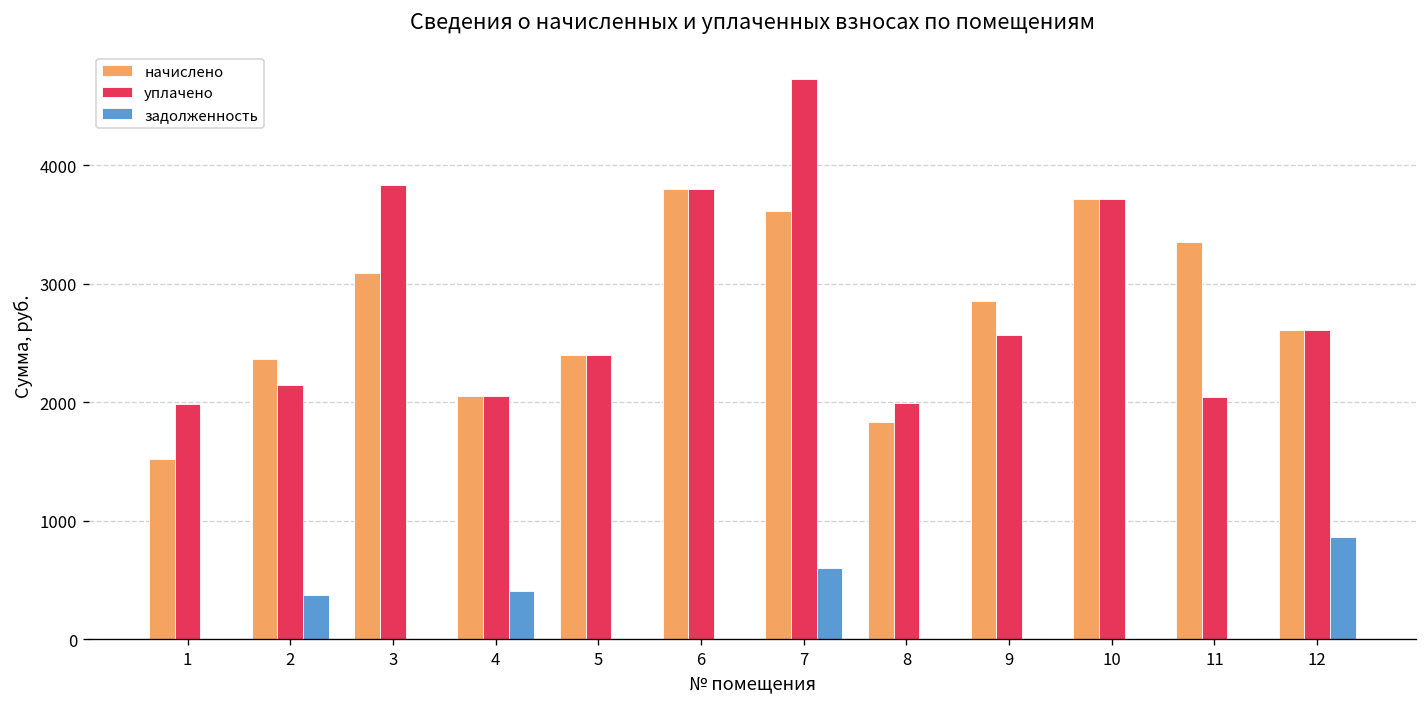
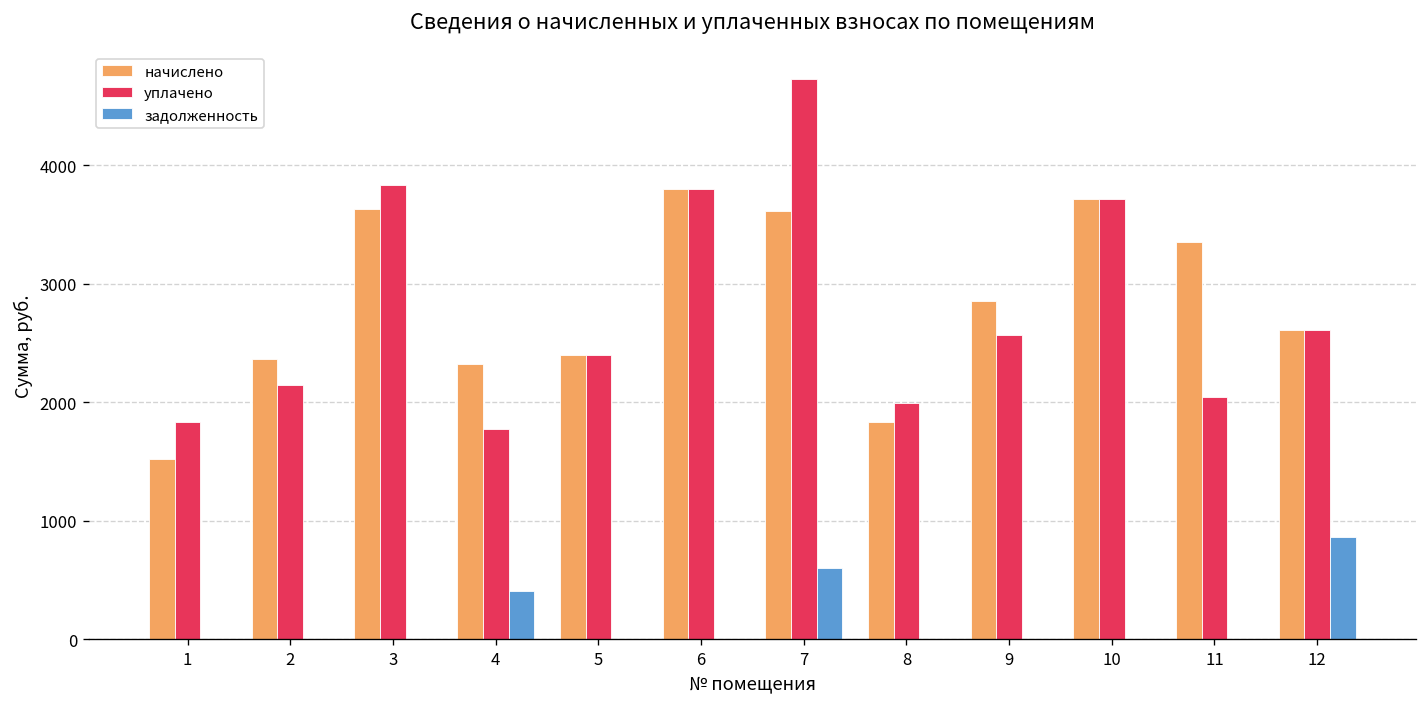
уплачено, 1: 2000 -> 1800
задолженность, 2: 400 -> 0
начислено, 3: 3100 -> 3600
начислено, 4: 2100 -> 2300
уплачено, 4: 2100 -> 1800
